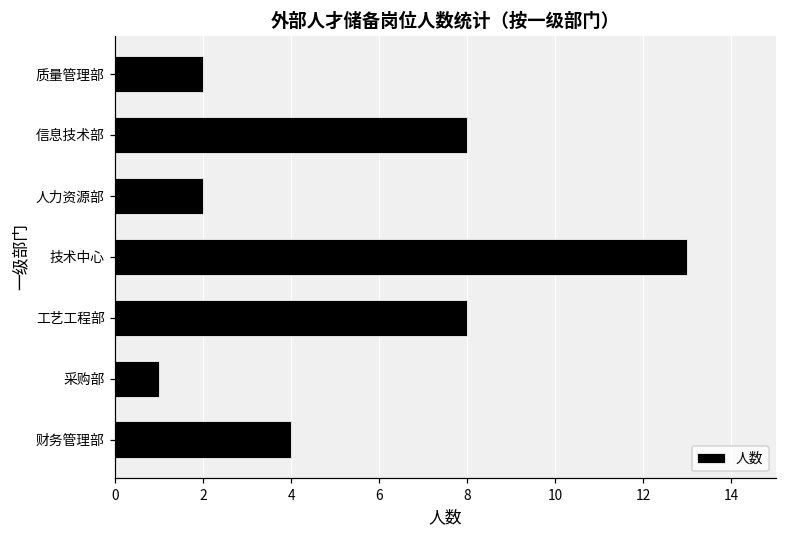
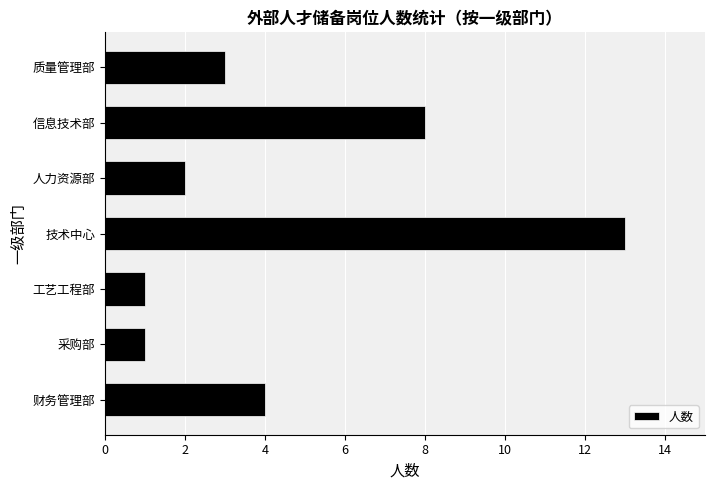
质量管理部: 2 -> 3
工艺工程部: 8 -> 1
